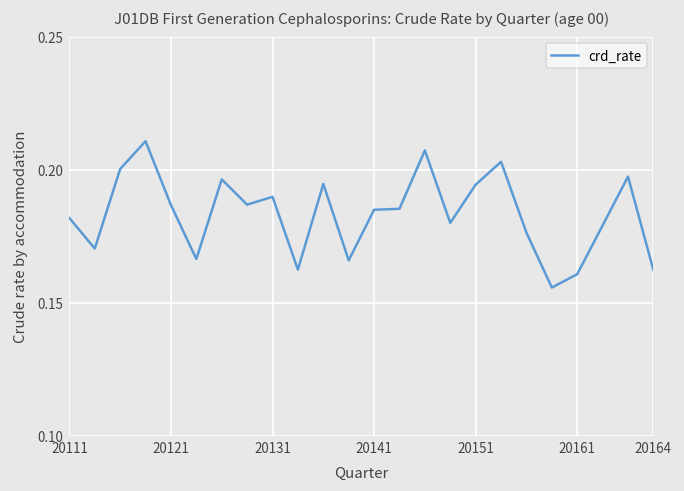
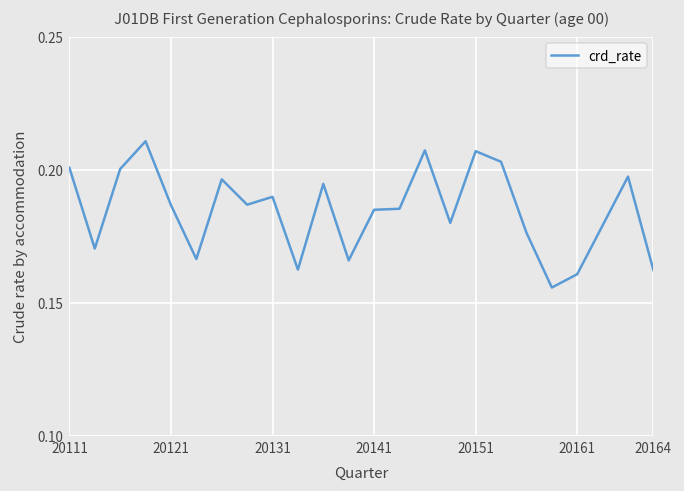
20111: 0.182 -> 0.201
20151: 0.194 -> 0.207
